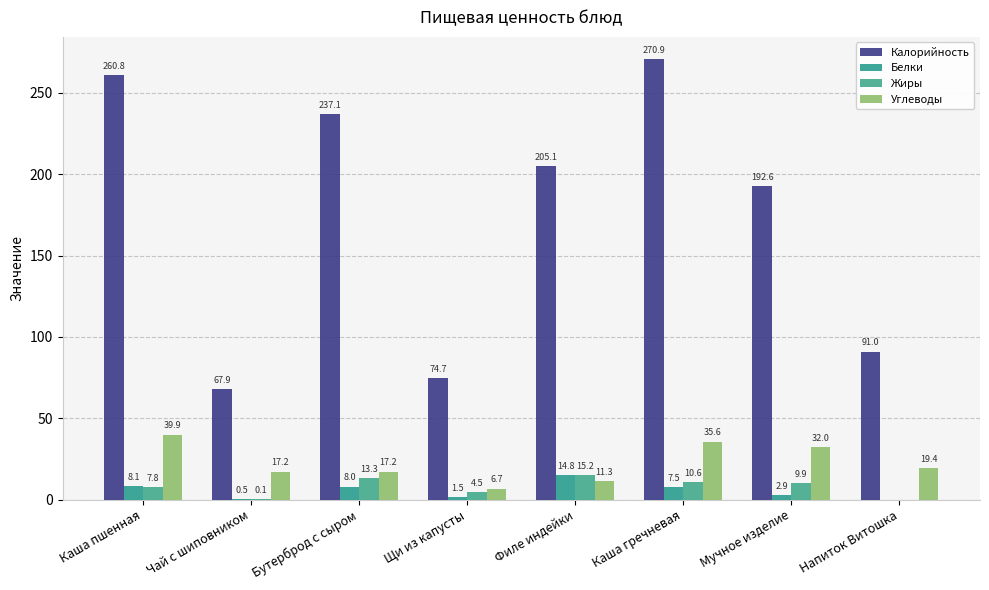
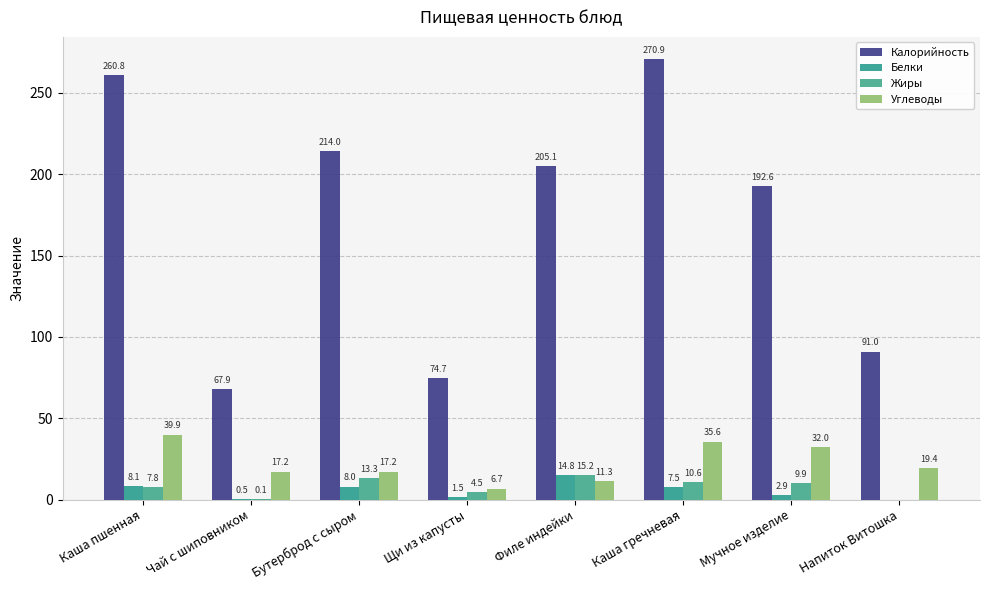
Калорийность, Бутерброд с сыром: 237.1 -> 214.0
